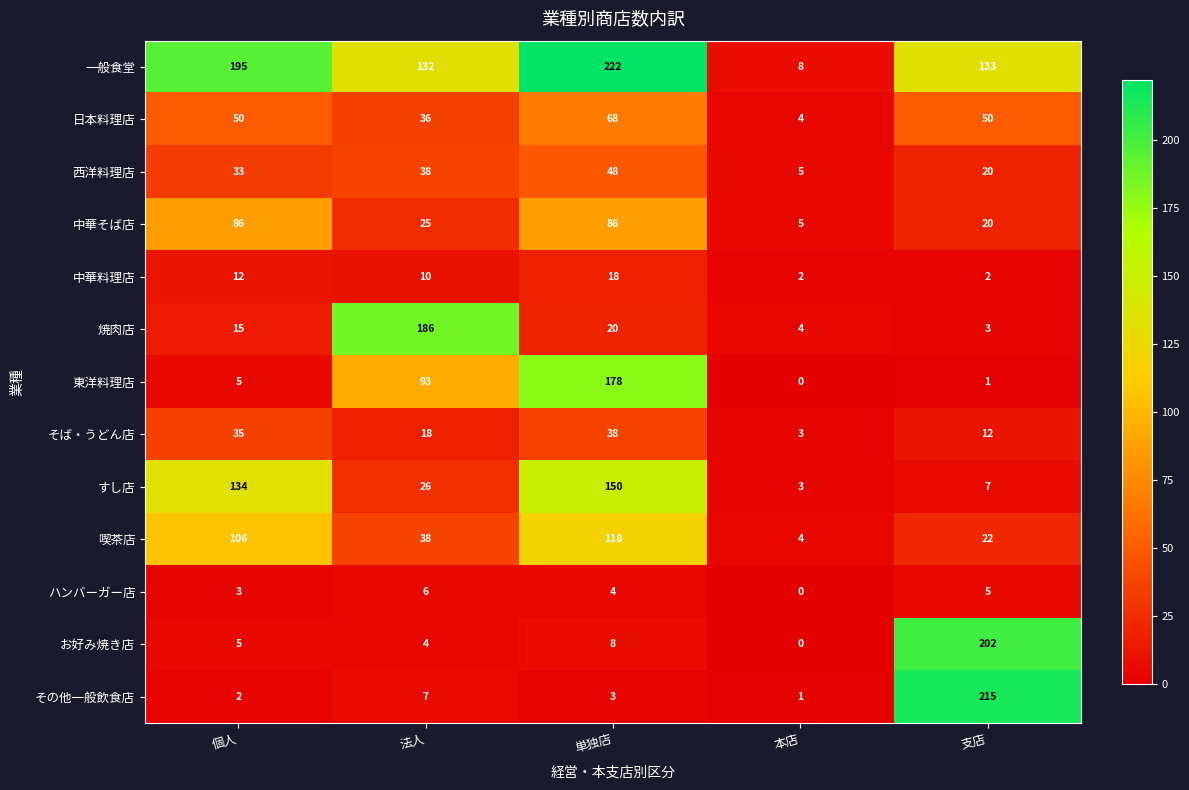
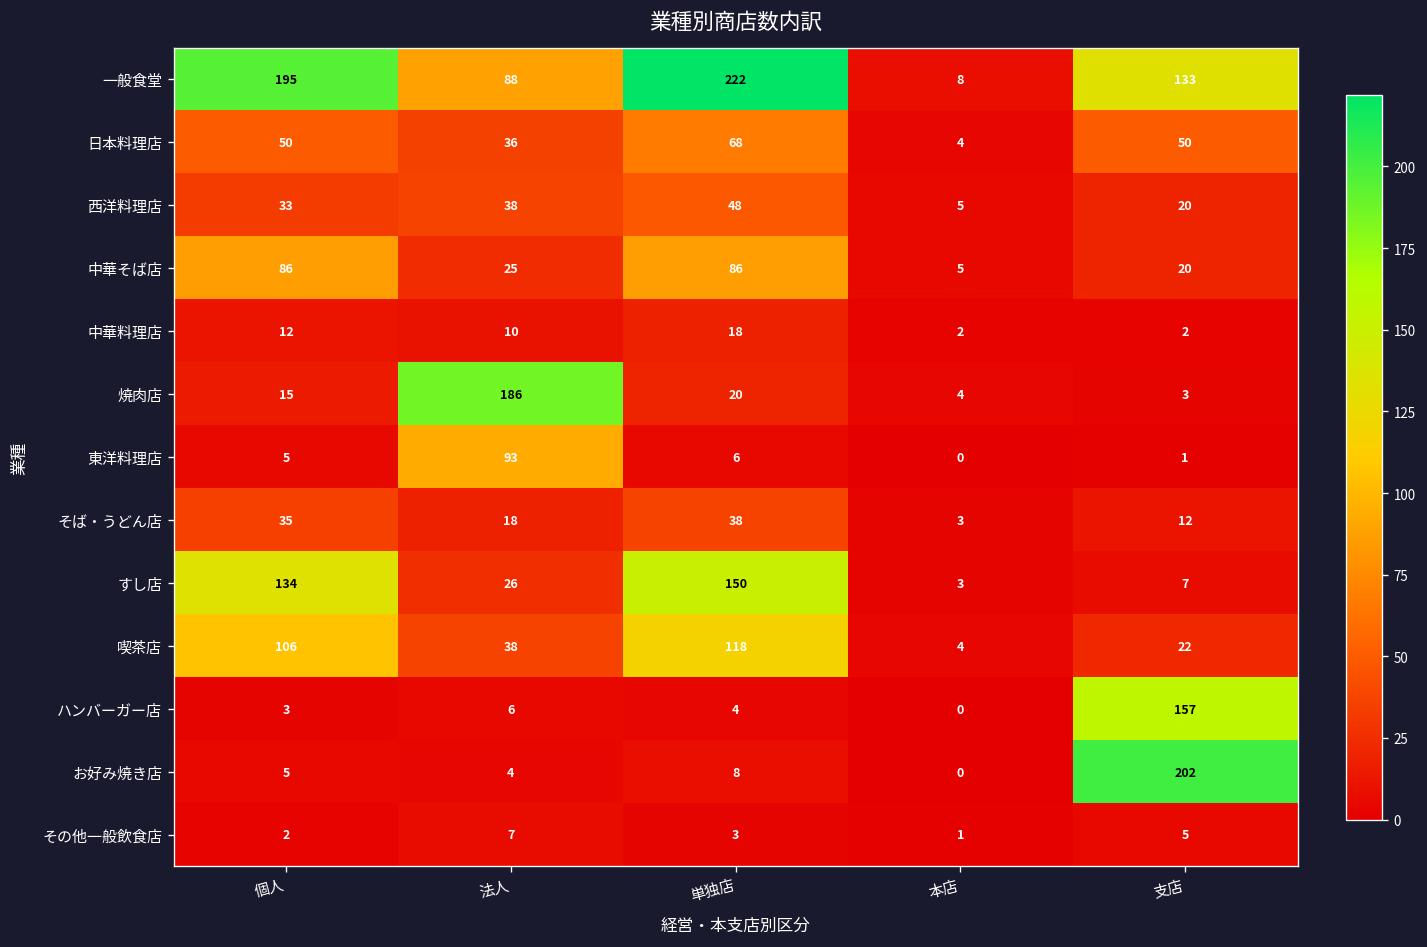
一般食堂, 法人: 132 -> 88
東洋料理店, 単独店: 178 -> 6
ハンバーガー店, 支店: 5 -> 157
その他一般飲食店, 支店: 215 -> 5
